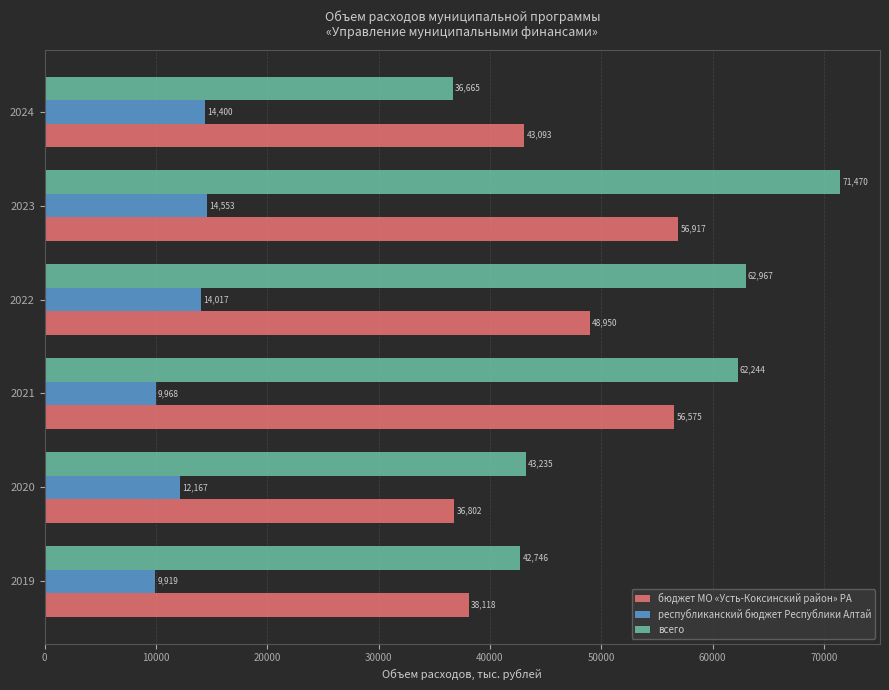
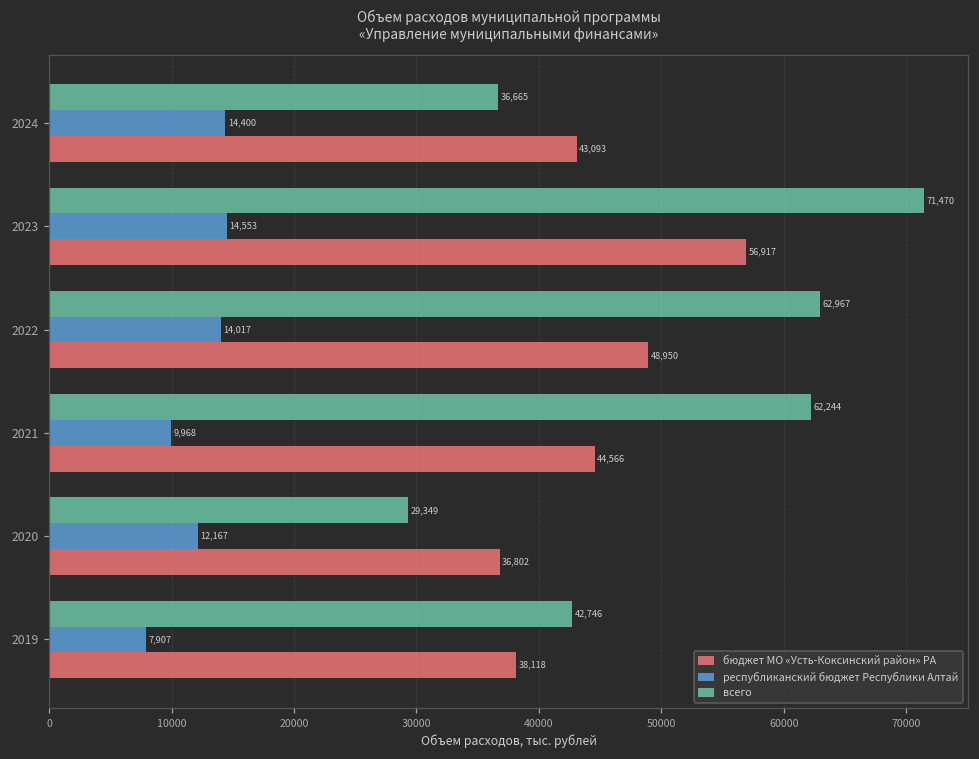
бюджет МО «Усть-Коксинский район» РА, 2021: 56,575 -> 44,566
всего, 2020: 43,235 -> 29,349
республиканский бюджет Республики Алтай, 2019: 9,919 -> 7,907
